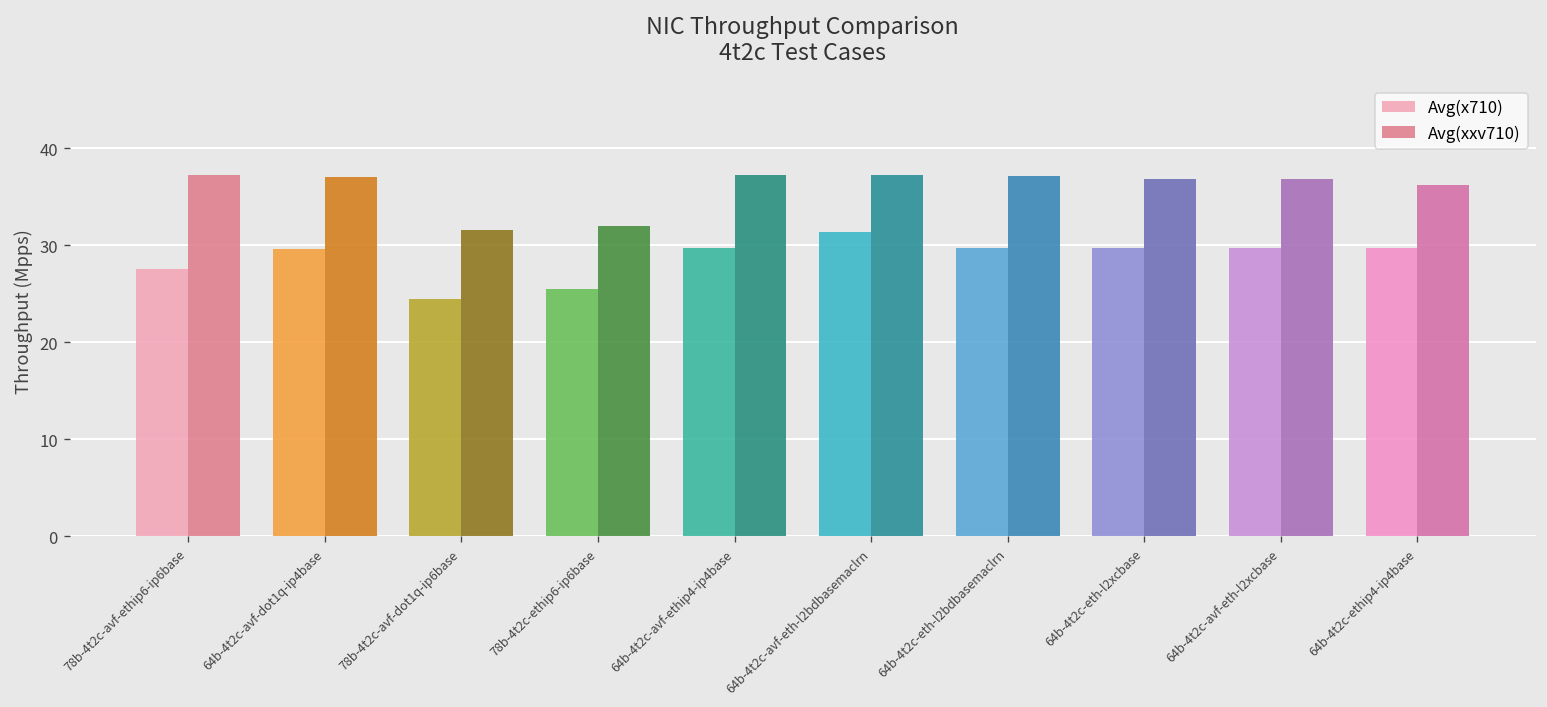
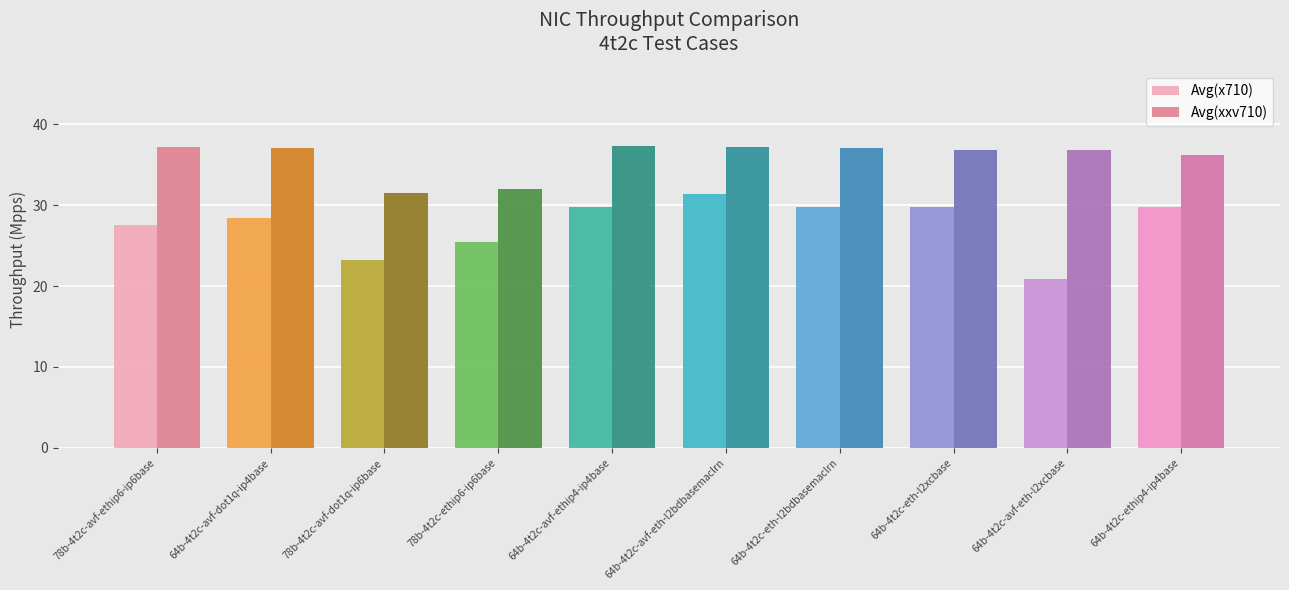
Avg(x710), 64b-4t2c-avf-dot1q-ip4base: 30 -> 28
Avg(x710), 78b-4t2c-avf-dot1q-ip6base: 25 -> 23
Avg(x710), 64b-4t2c-avf-eth-l2xcbase: 30 -> 21
